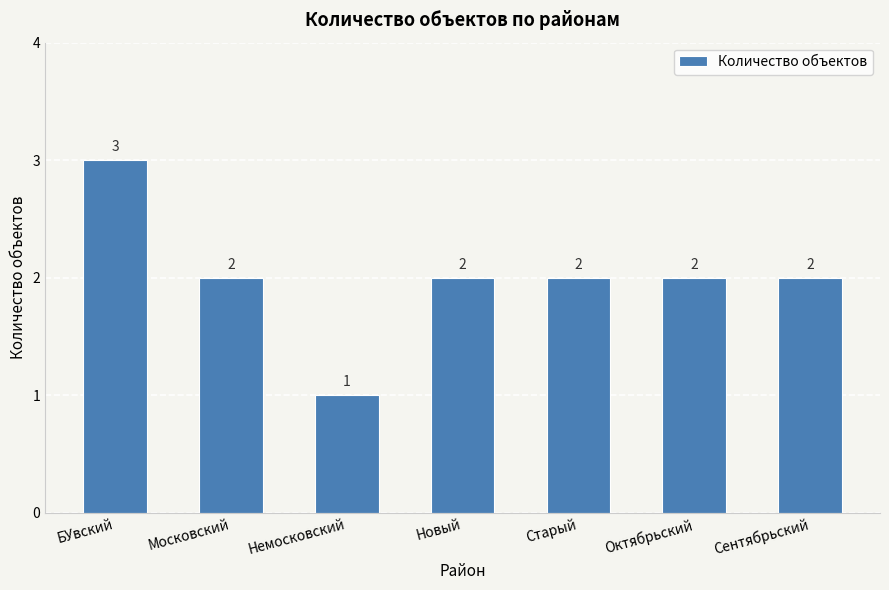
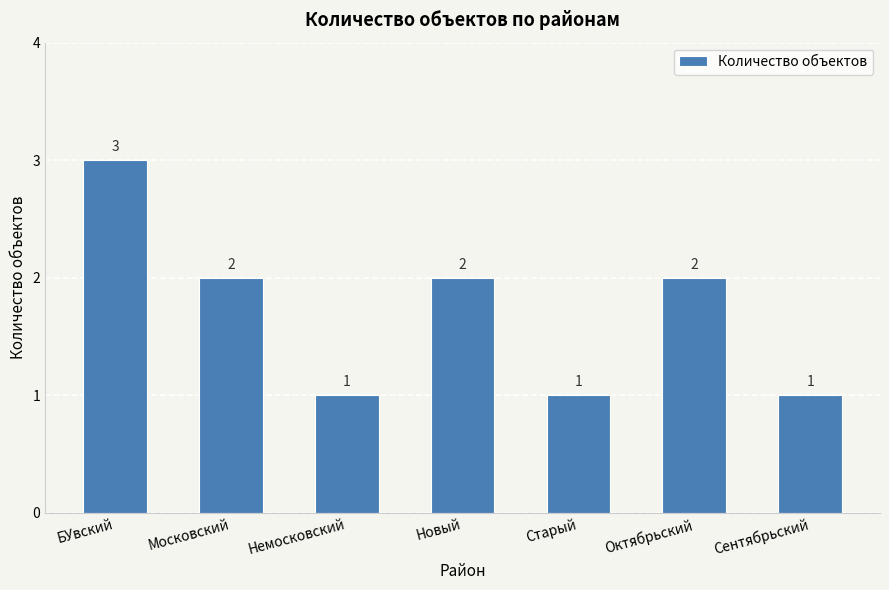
Старый: 2 -> 1
Сентябрьский: 2 -> 1
